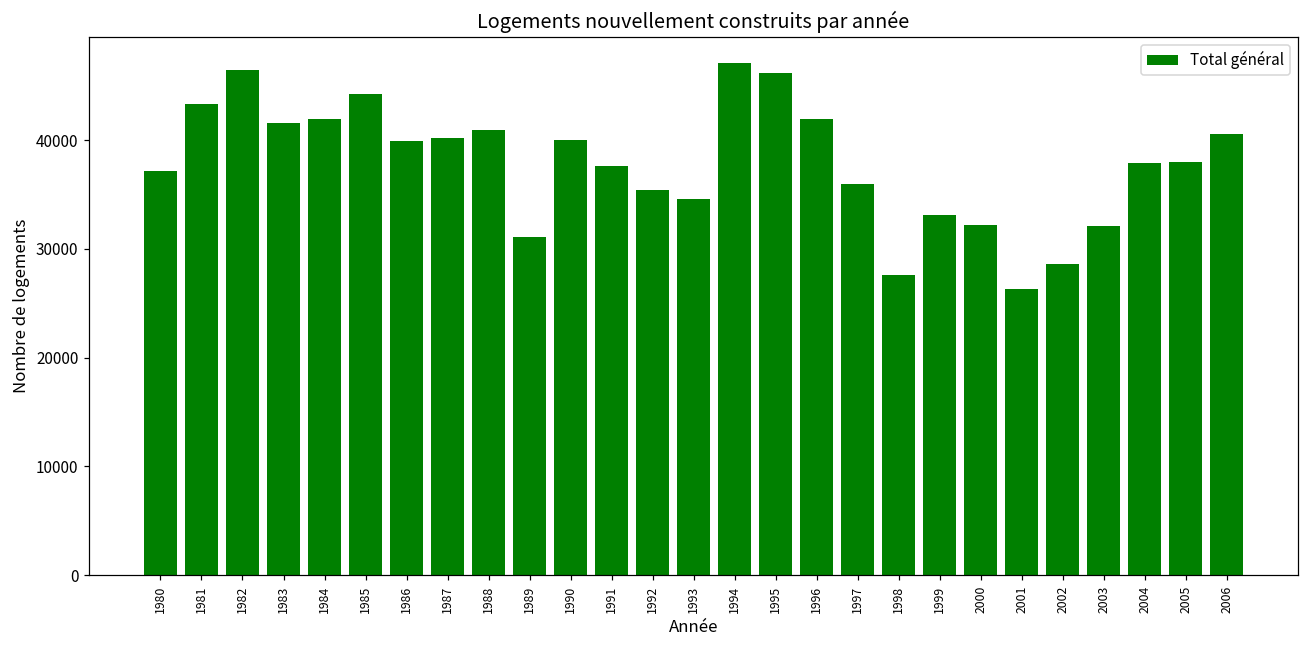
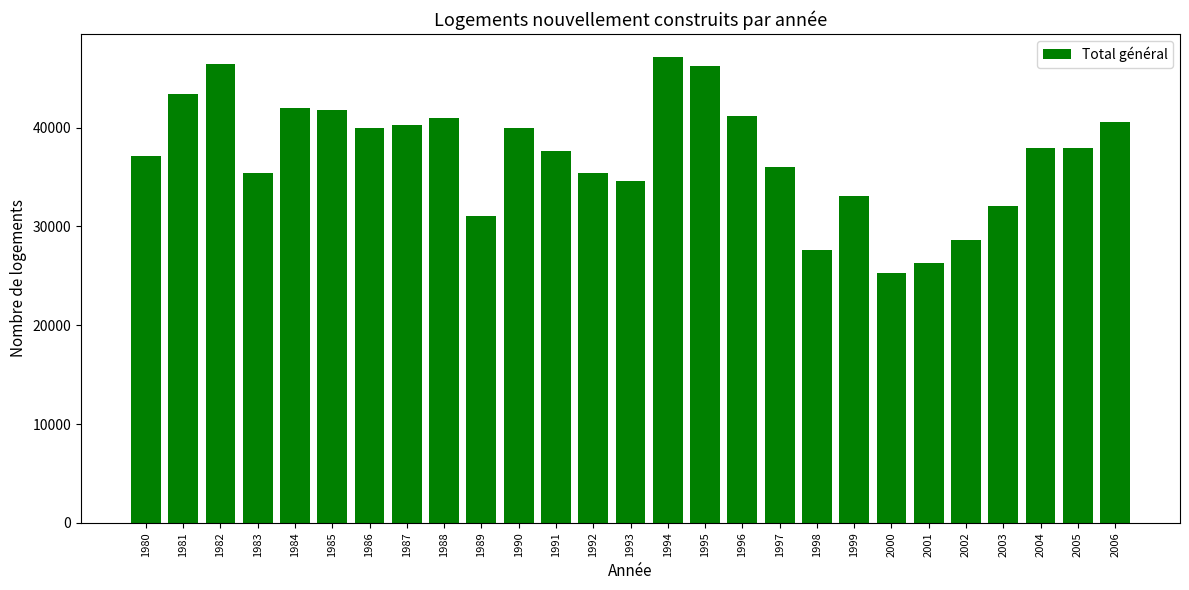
1983: 42000 -> 35000
1985: 44000 -> 42000
1996: 42000 -> 41000
2000: 32000 -> 25000
